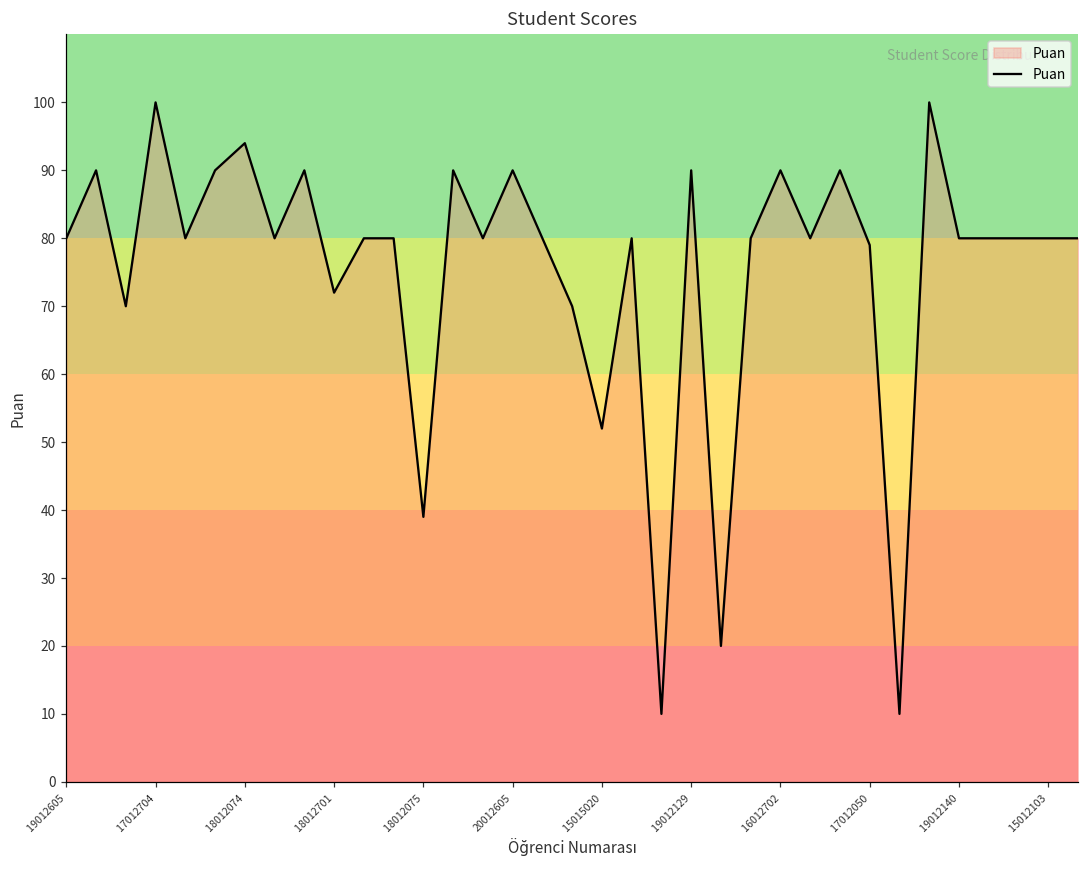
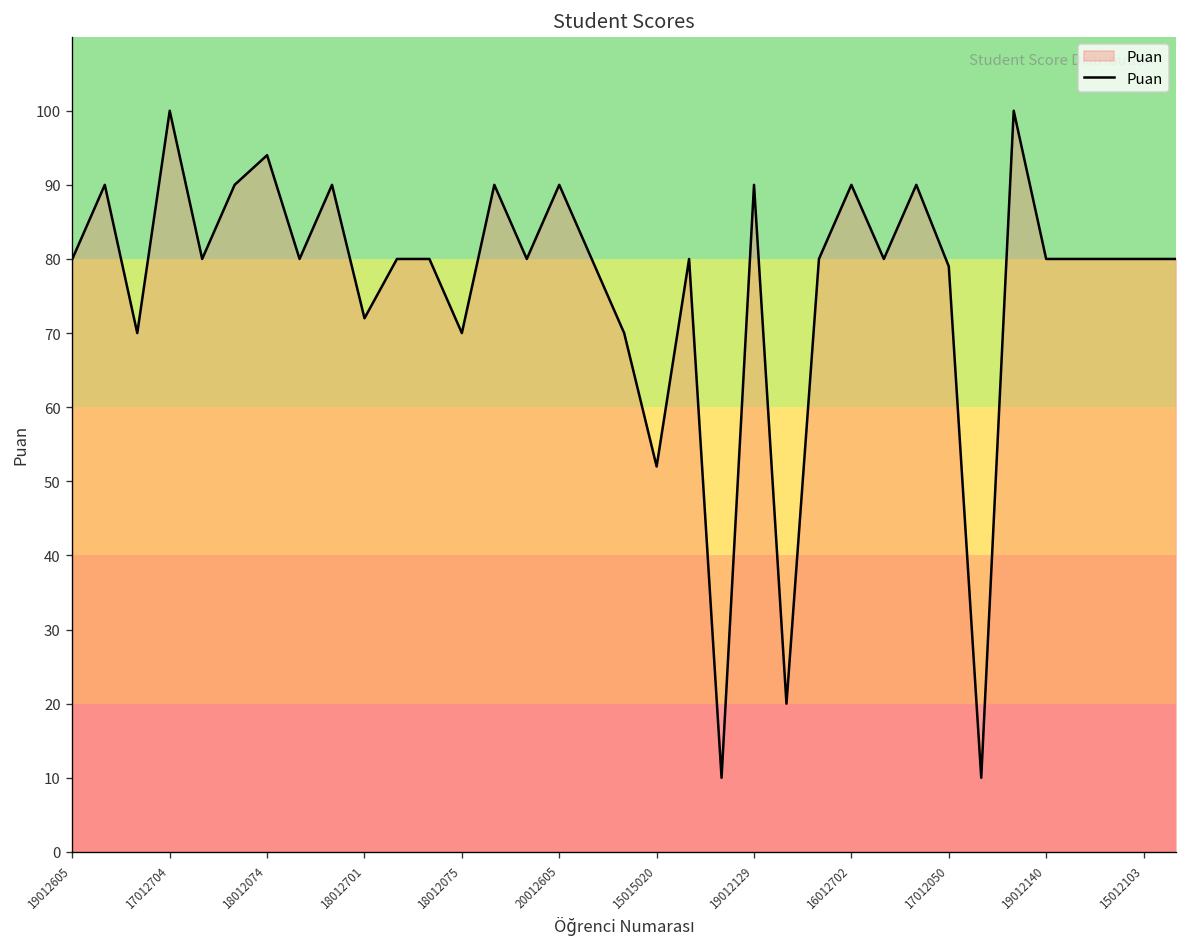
18012075: 39 -> 70
